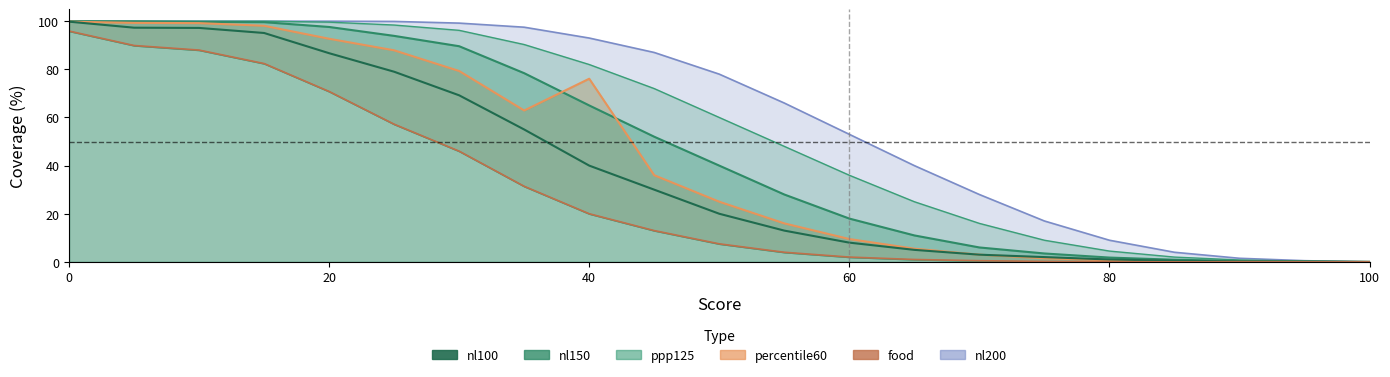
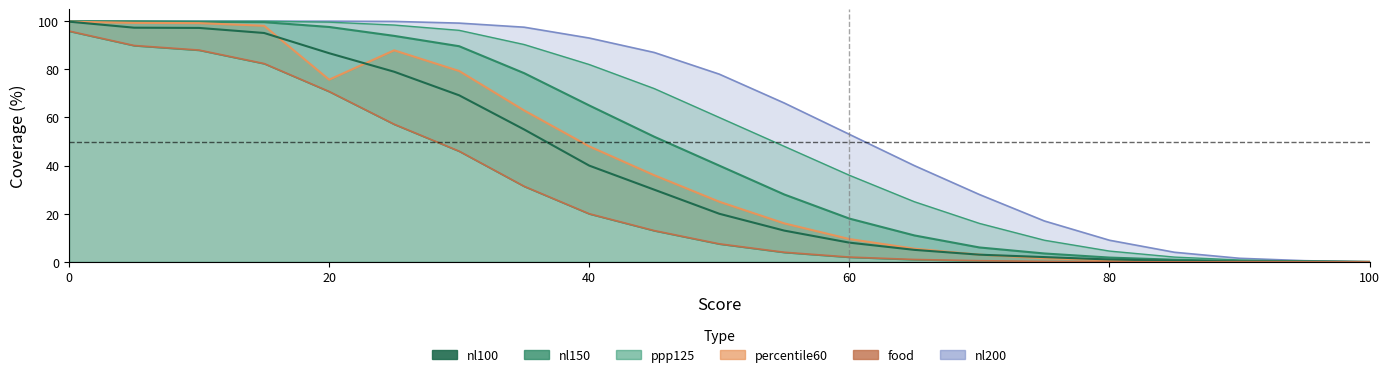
percentile60, 20: 93 -> 76
percentile60, 40: 76 -> 48
